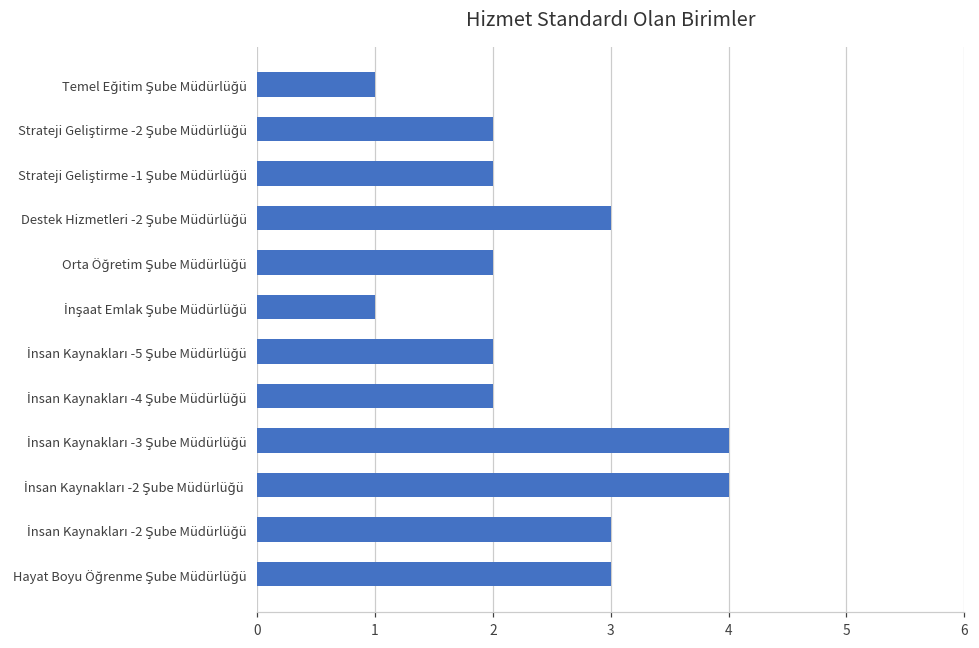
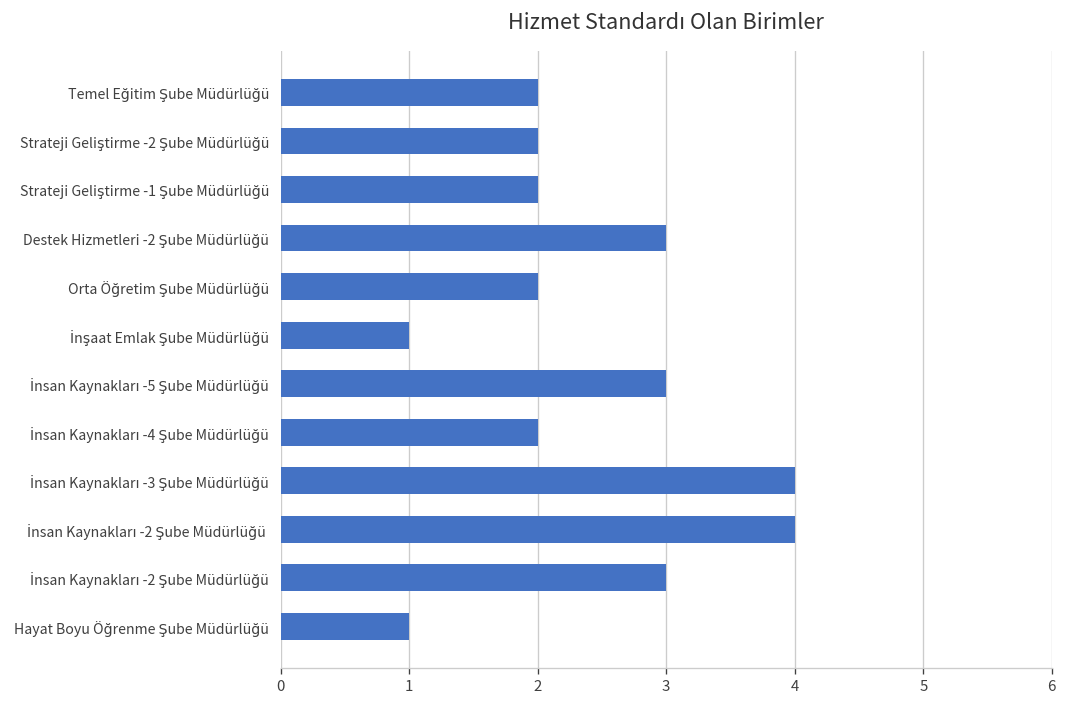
Temel Eğitim Şube Müdürlüğü: 1 -> 2
İnsan Kaynakları -5 Şube Müdürlüğü: 2 -> 3
Hayat Boyu Öğrenme Şube Müdürlüğü: 3 -> 1
